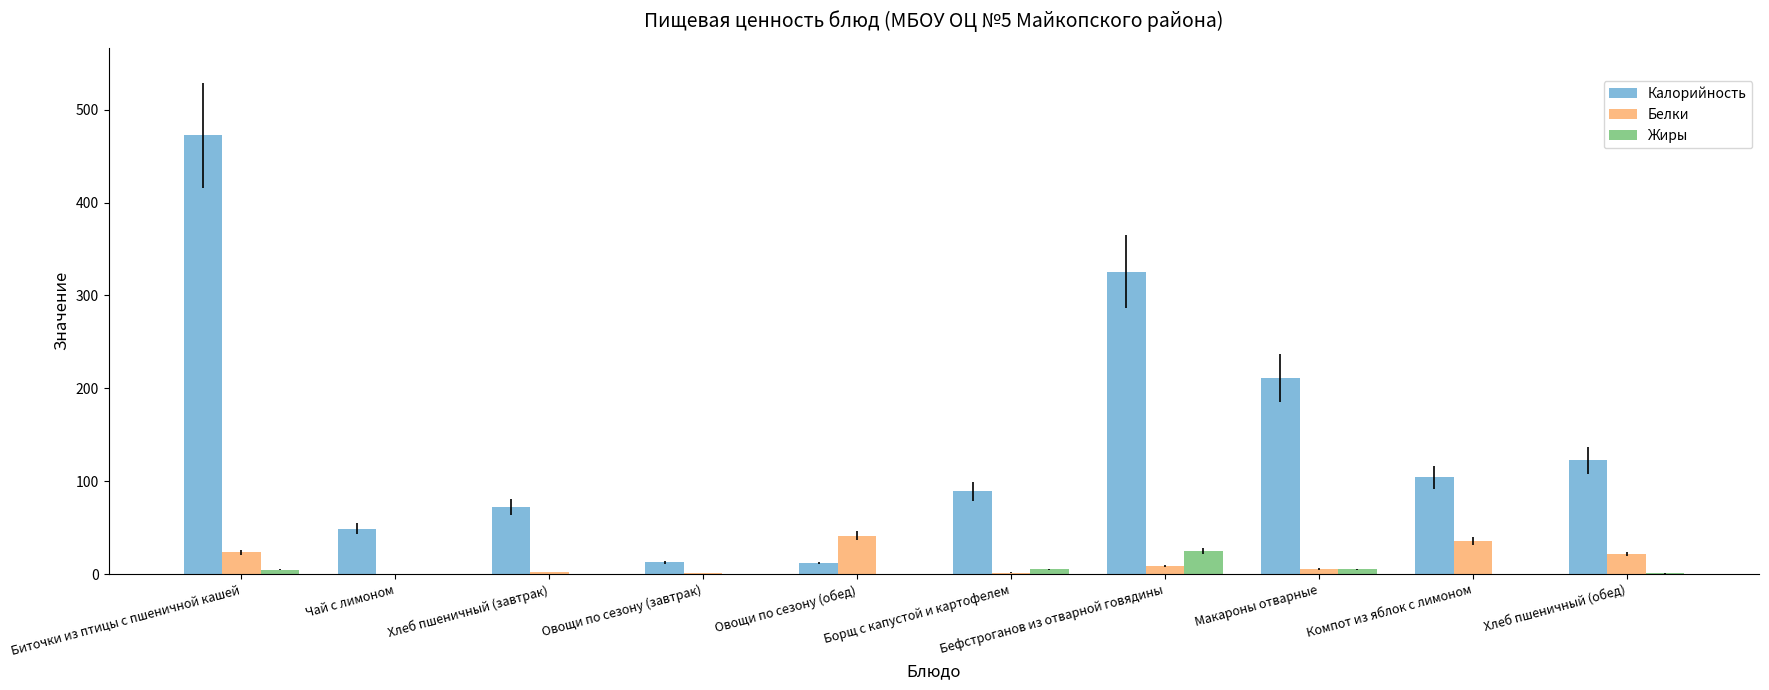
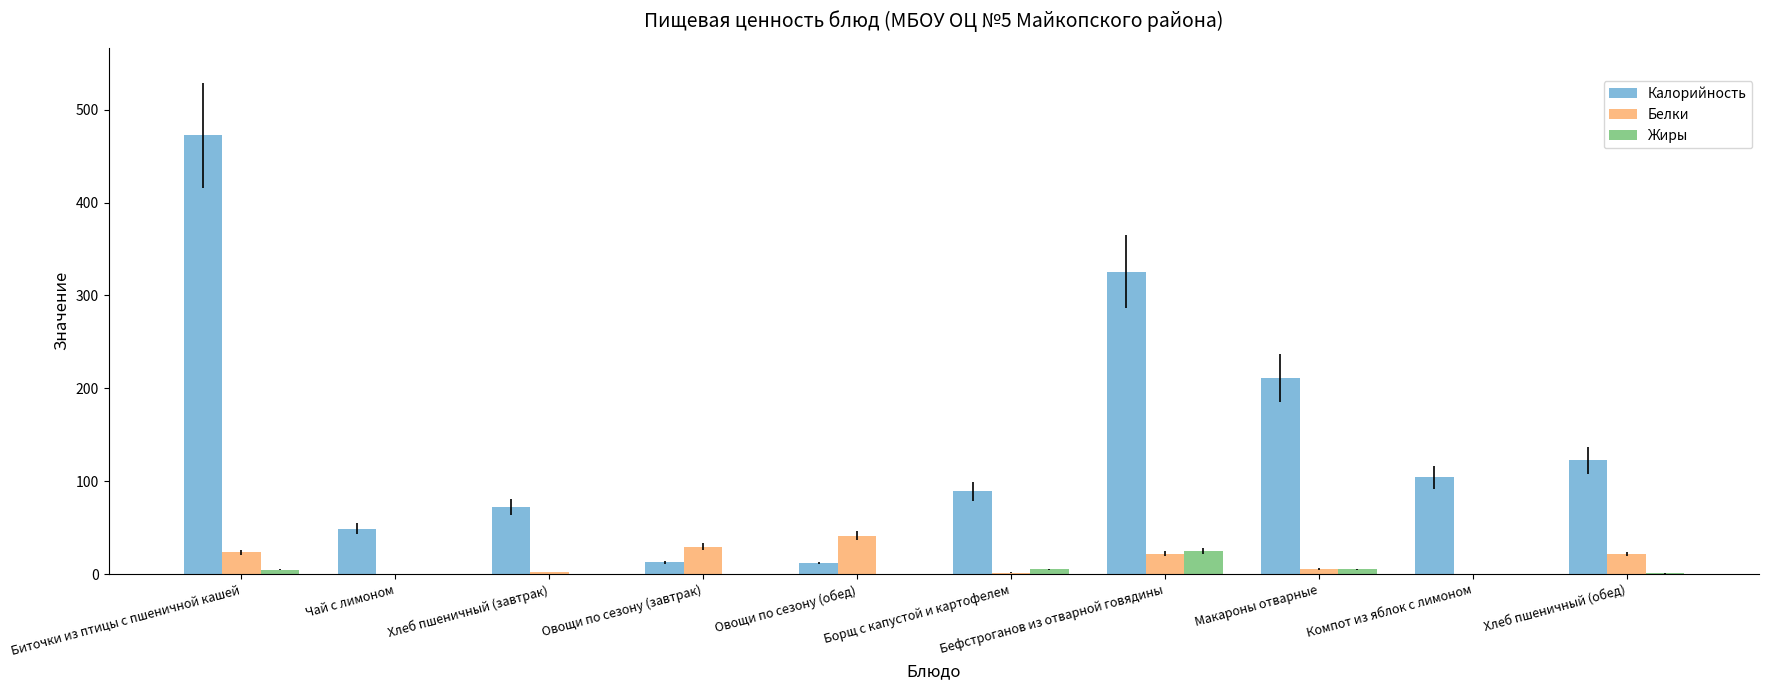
Белки, Овощи по сезону (завтрак): 0 -> 30
Белки, Бефстроганов из отварной говядины: 10 -> 20
Белки, Компот из яблок с лимоном: 40 -> 0
